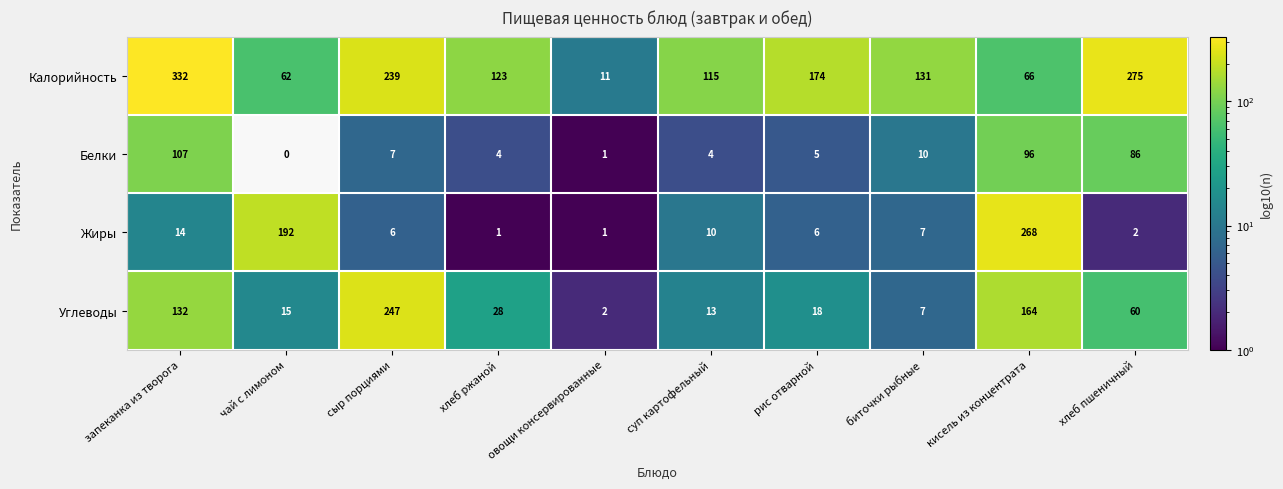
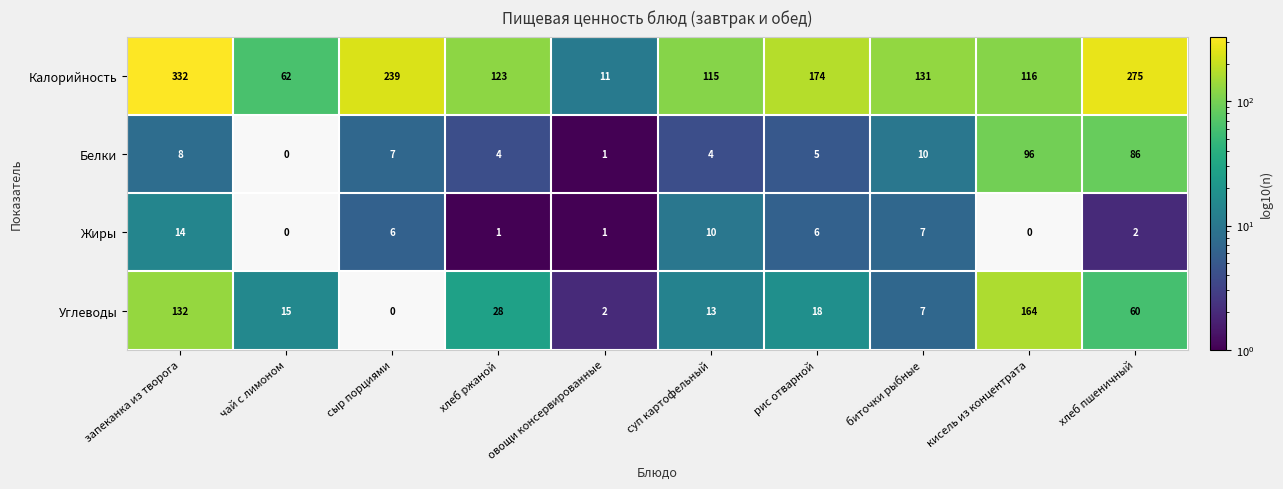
Калорийность, кисель из концентрата: 66 -> 116
Белки, запеканка из творога: 107 -> 8
Жиры, чай с лимоном: 192 -> 0
Жиры, кисель из концентрата: 268 -> 0
Углеводы, сыр порциями: 247 -> 0
